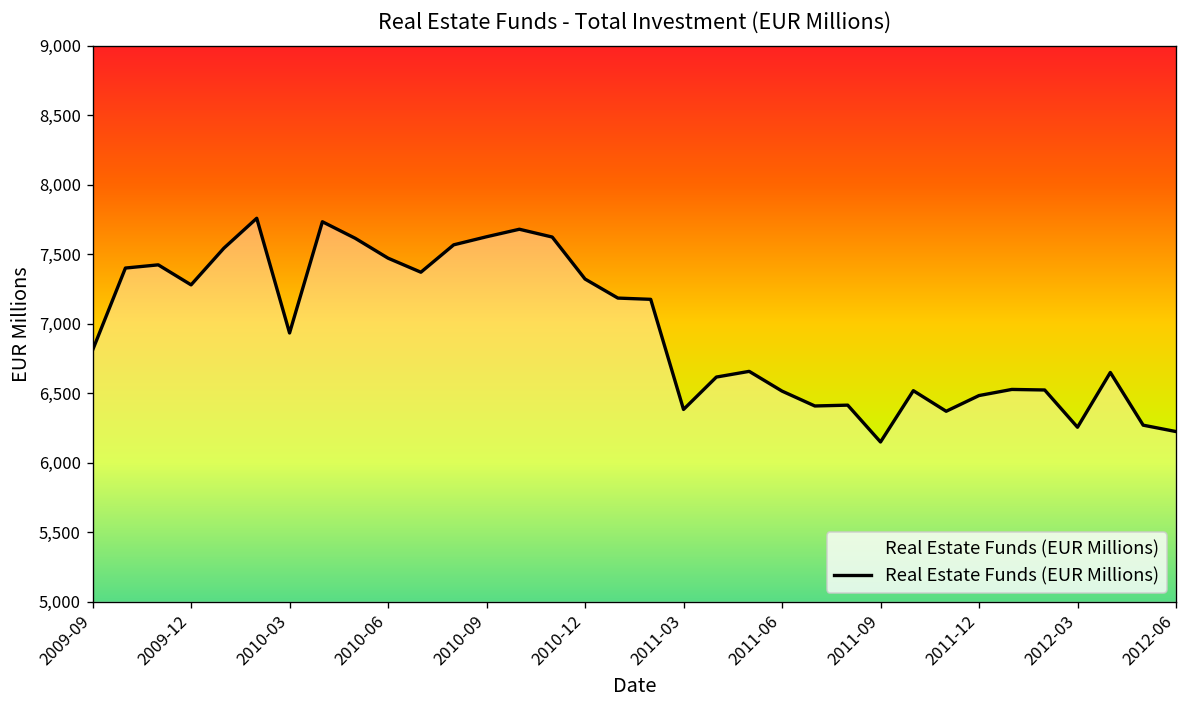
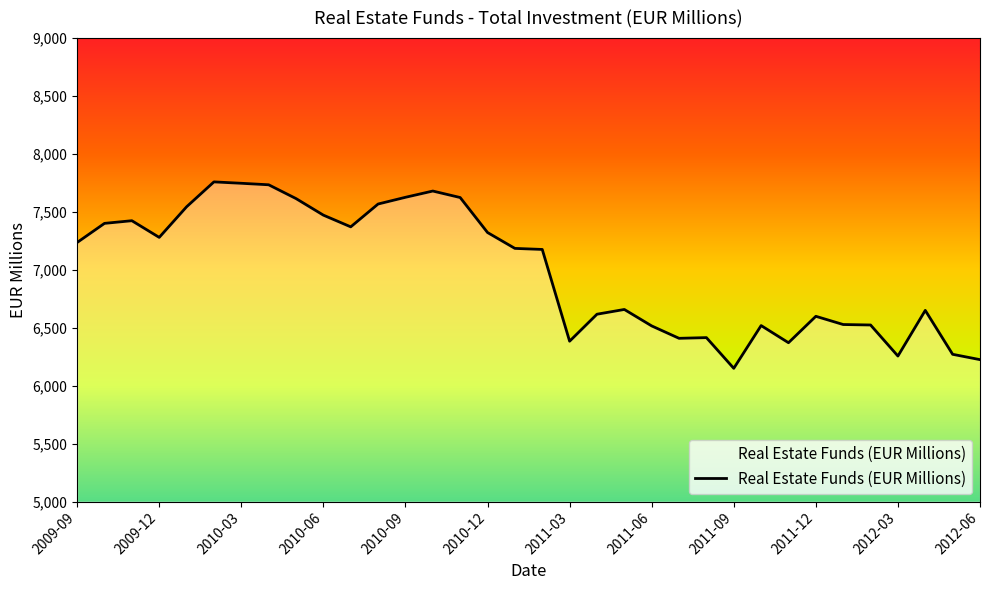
2009-09: 6,810 -> 7,240
2010-03: 6,930 -> 7,750
2011-12: 6,480 -> 6,600
